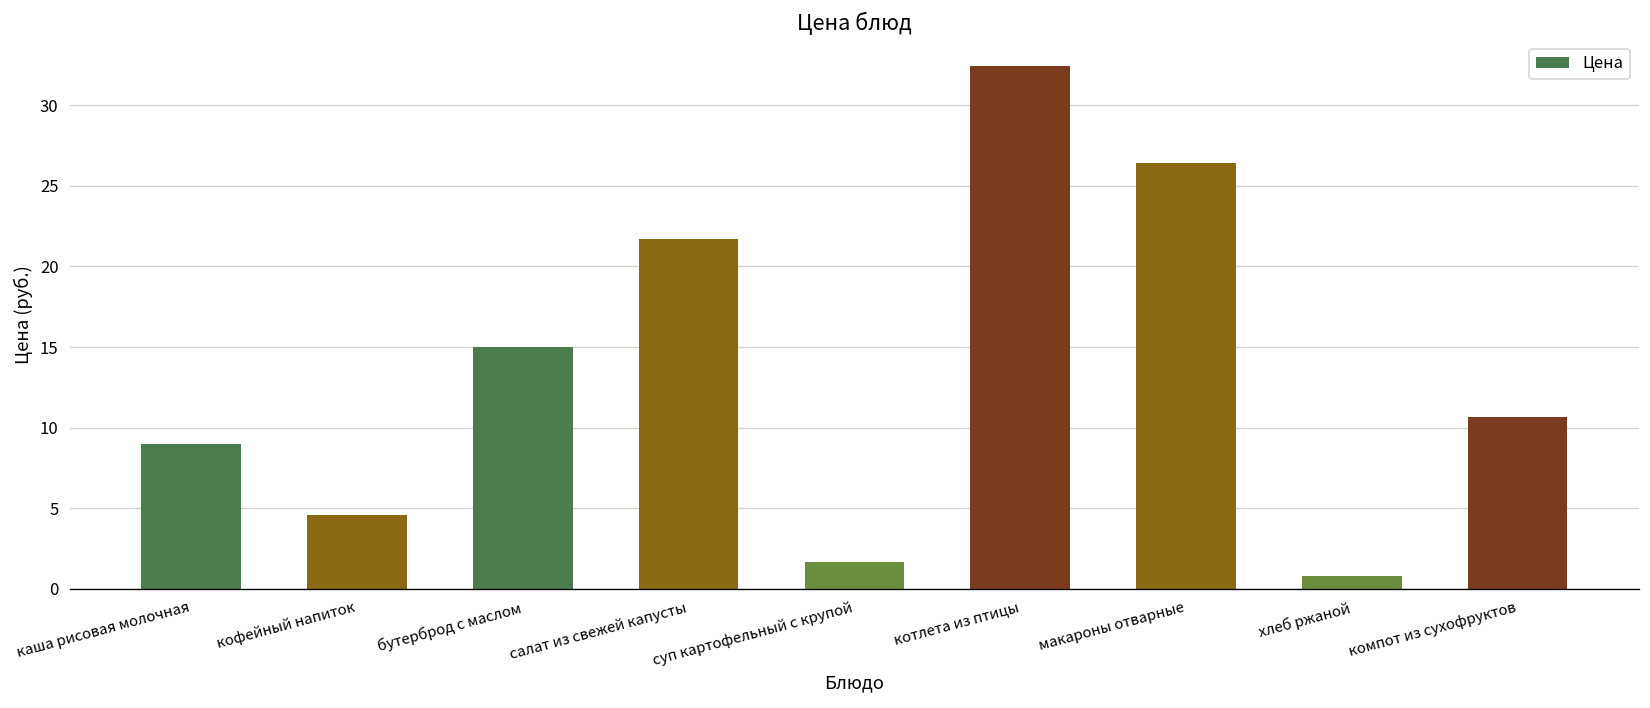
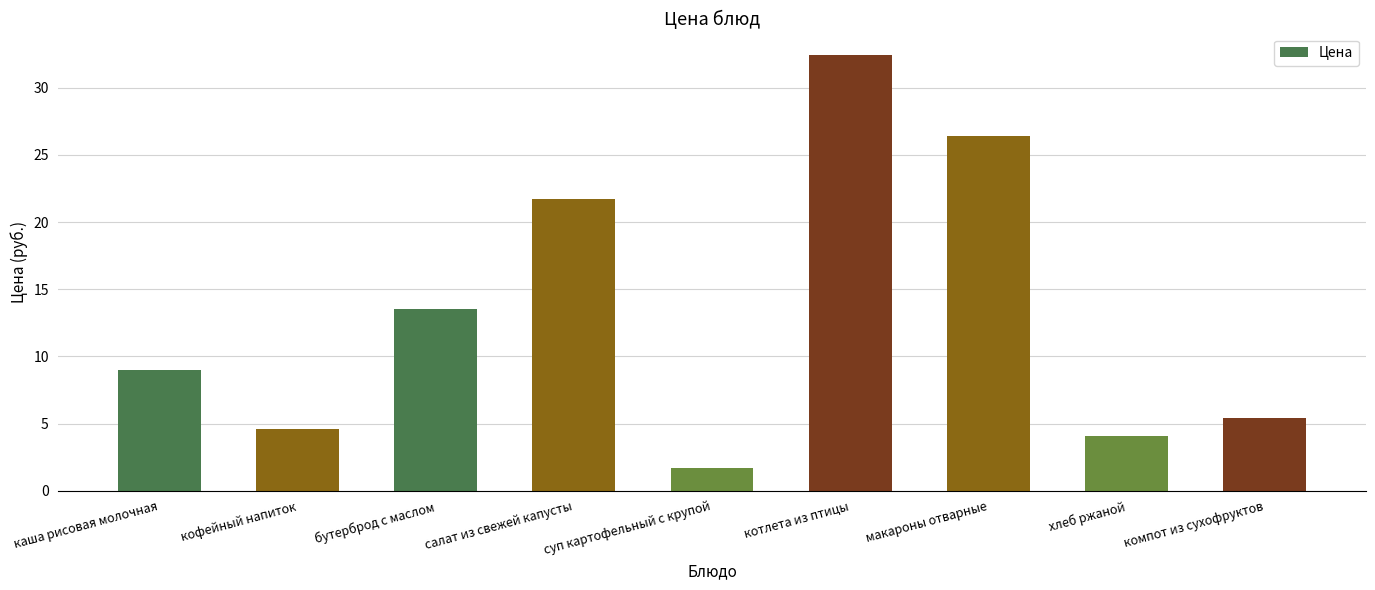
бутерброд с маслом: 15.0 -> 13.5
хлеб ржаной: 0.8 -> 4.1
компот из сухофруктов: 10.7 -> 5.5
